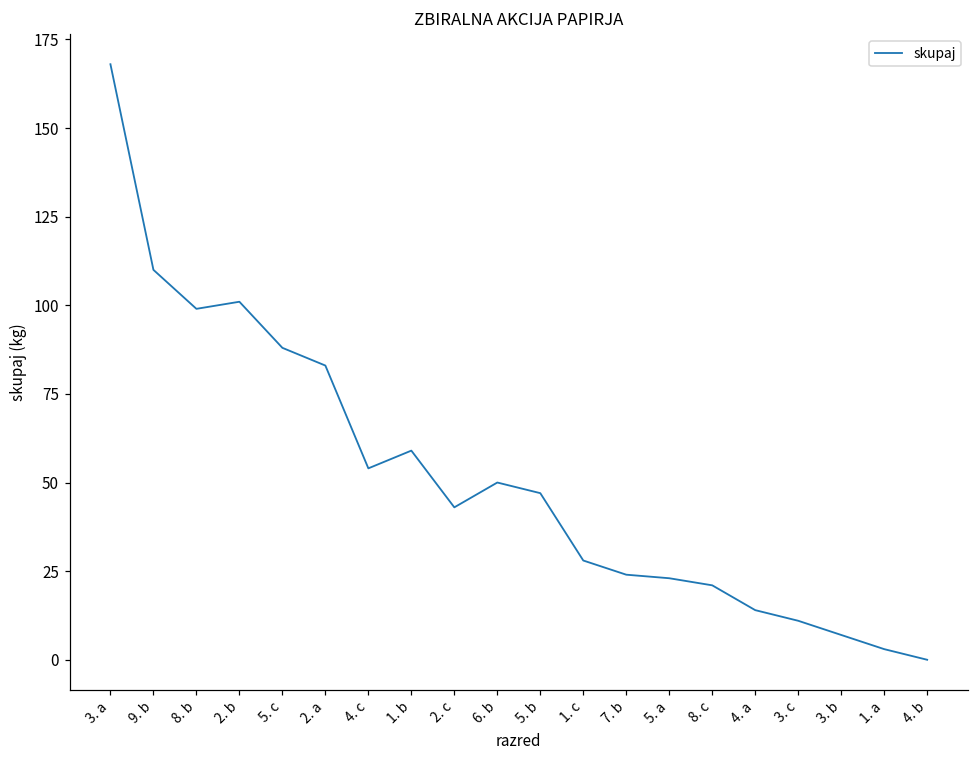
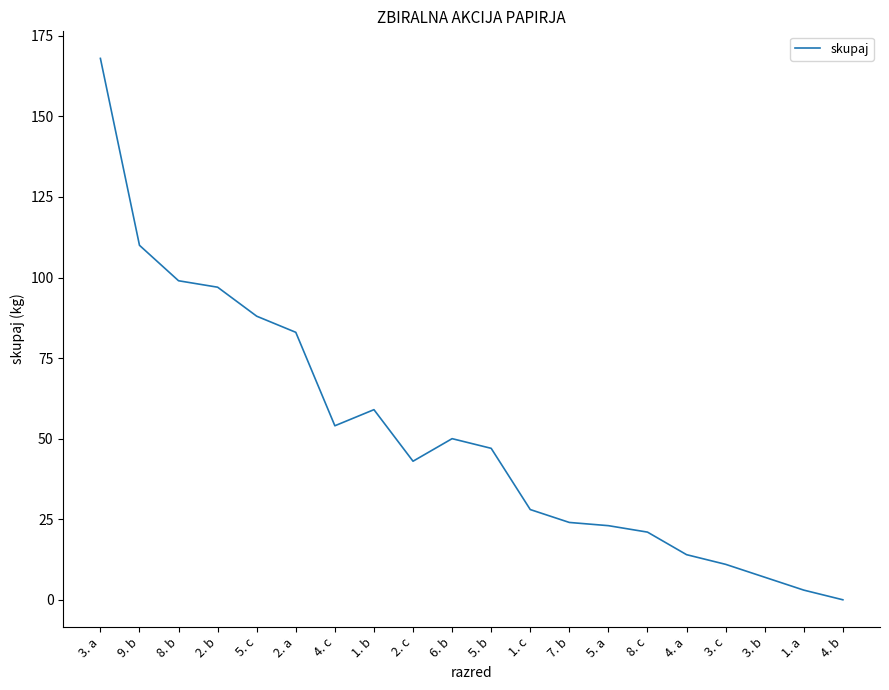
2. b: 101 -> 97
